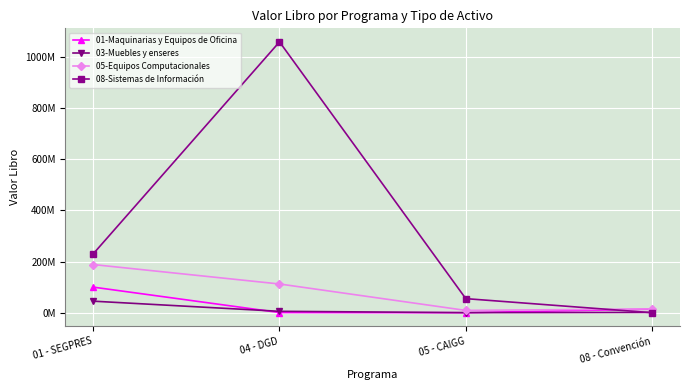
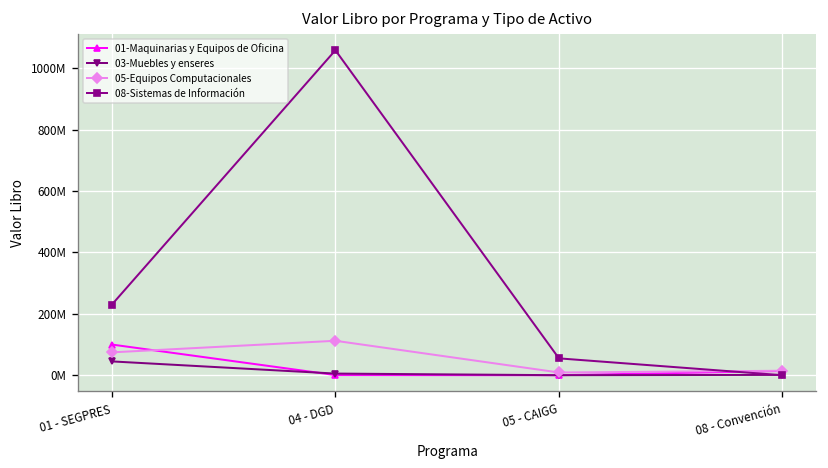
05-Equipos Computacionales, 01 - SEGPRES: 190000000 -> 70000000
